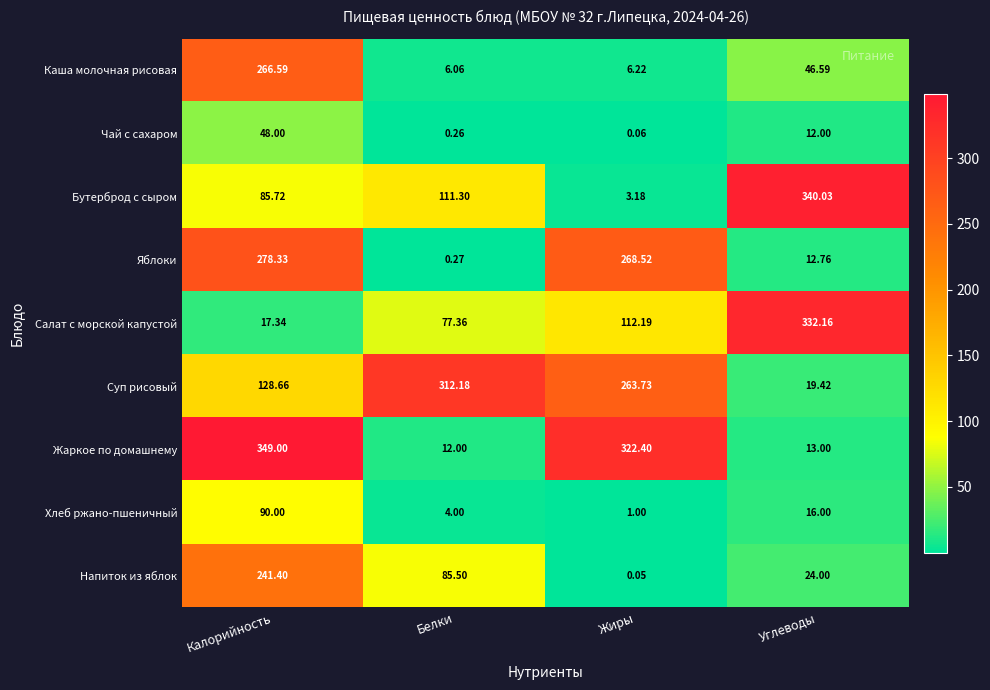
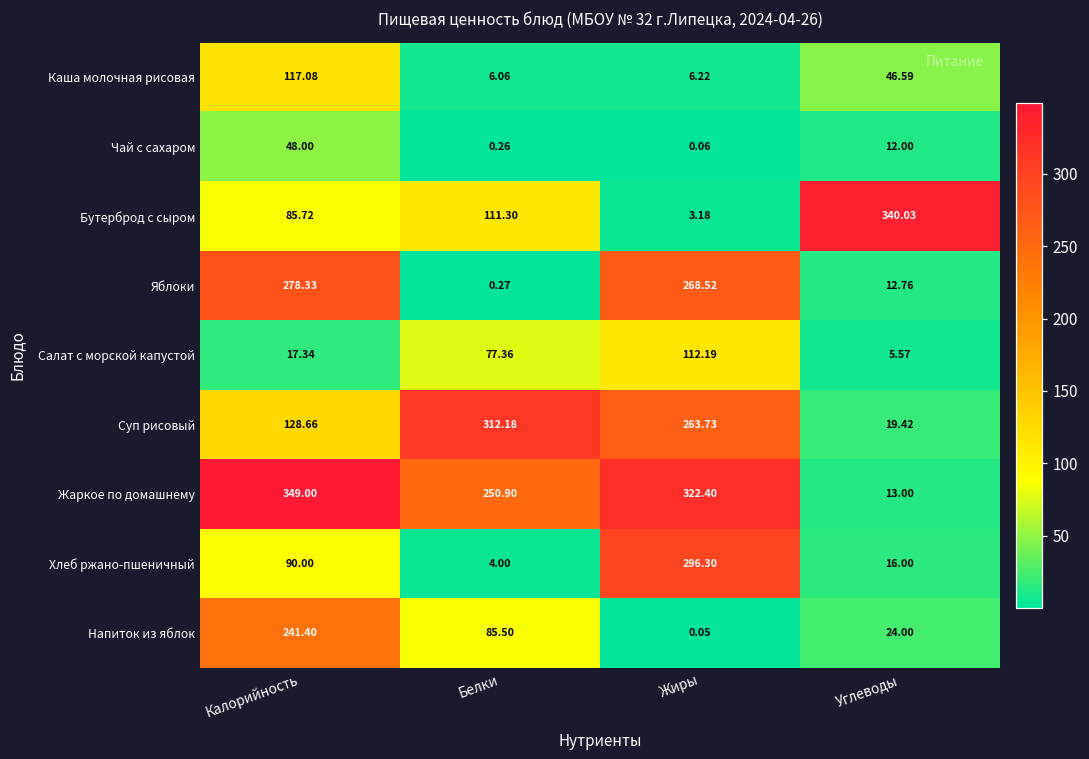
Каша молочная рисовая, Калорийность: 266.59 -> 117.08
Салат с морской капустой, Углеводы: 332.16 -> 5.57
Жаркое по домашнему, Белки: 12.00 -> 250.90
Хлеб ржано-пшеничный, Жиры: 1.00 -> 296.30
